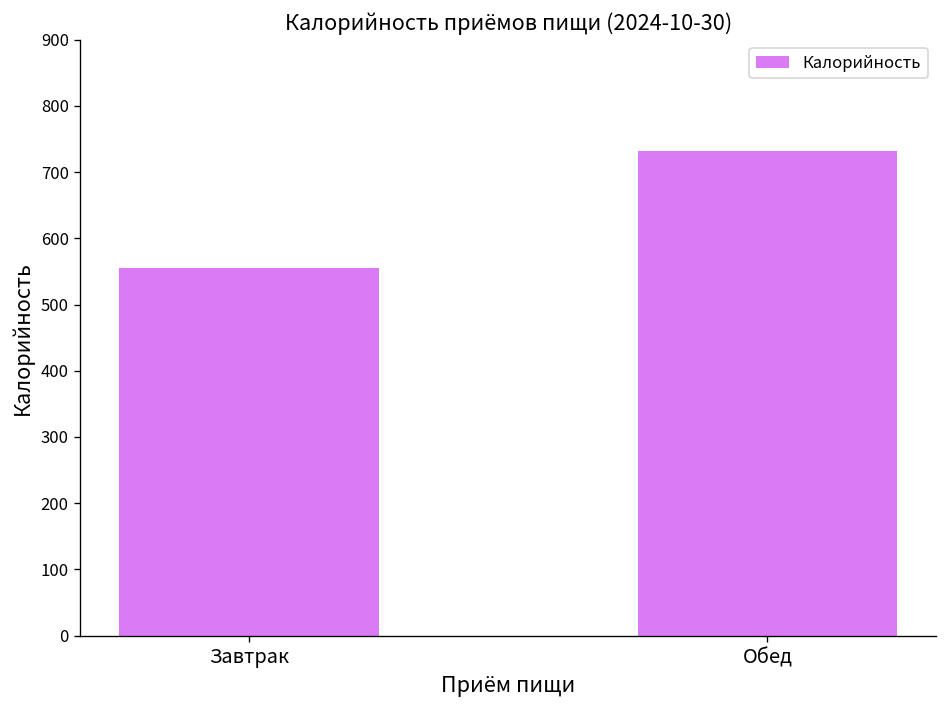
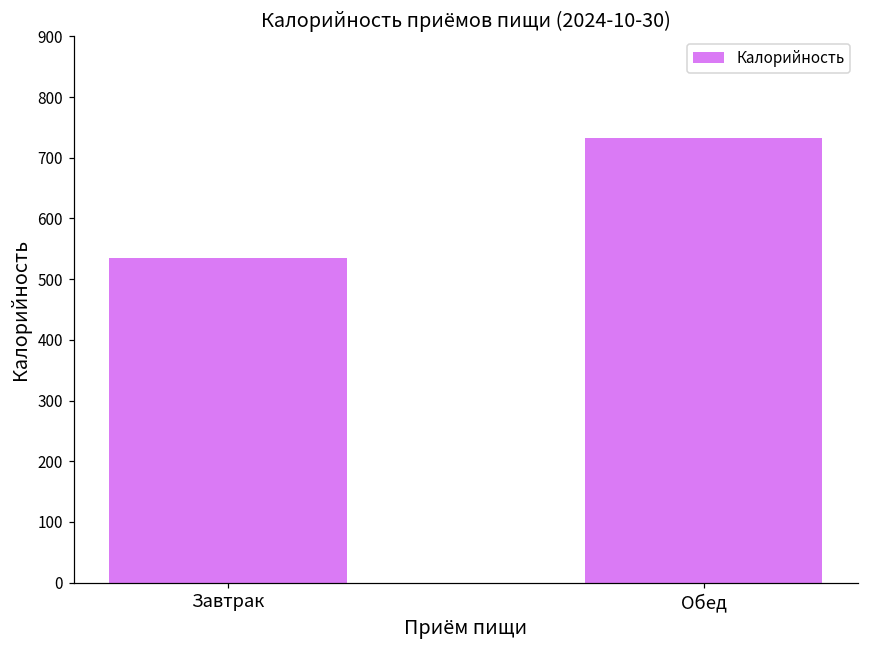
Завтрак: 550 -> 540
